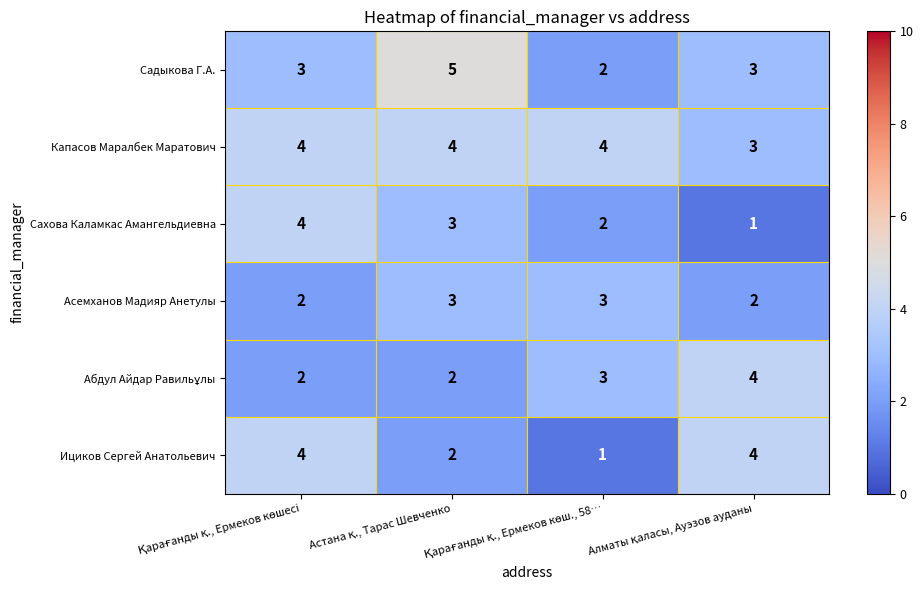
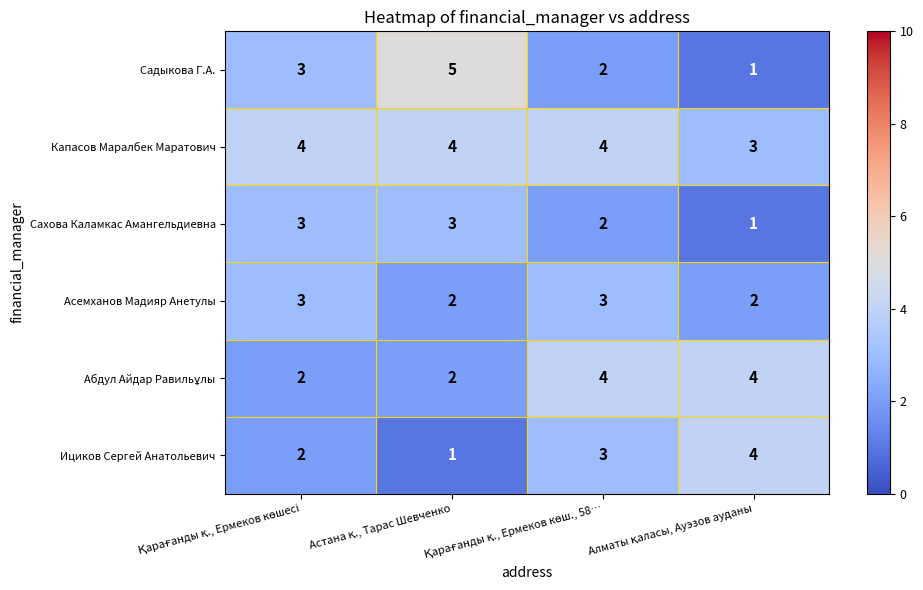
Садыкова Г.А., Алматы қаласы, Ауэзов ауданы: 3 -> 1
Сахова Каламкас Амангельдиевна, Қарағанды қ., Ермеков көшесі: 4 -> 3
Асемханов Мадияр Анетулы, Қарағанды қ., Ермеков көшесі: 2 -> 3
Асемханов Мадияр Анетулы, Астана қ., Тарас Шевченко: 3 -> 2
Абдул Айдар Равильұлы, Қарағанды қ., Ермеков көш., 58…: 3 -> 4
Ициков Сергей Анатольевич, Қарағанды қ., Ермеков көшесі: 4 -> 2
Ициков Сергей Анатольевич, Астана қ., Тарас Шевченко: 2 -> 1
Ициков Сергей Анатольевич, Қарағанды қ., Ермеков көш., 58…: 1 -> 3
